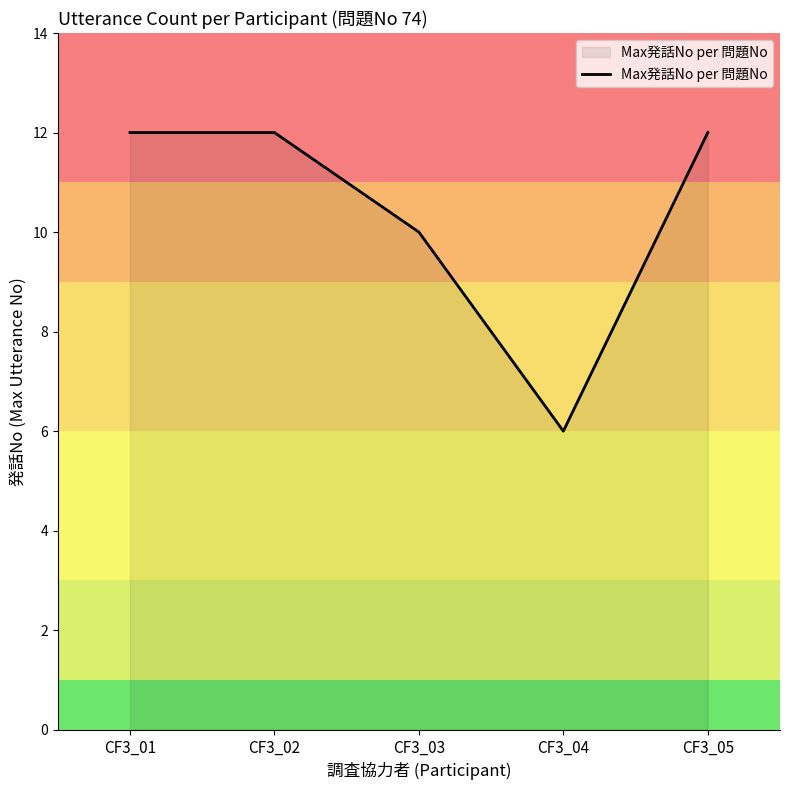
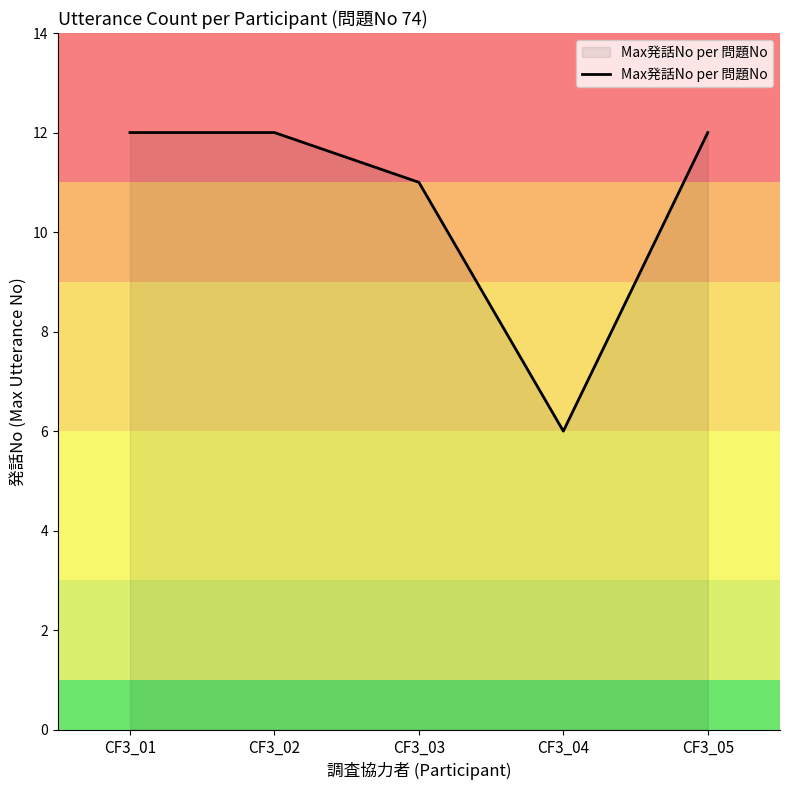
CF3_03: 10 -> 11
